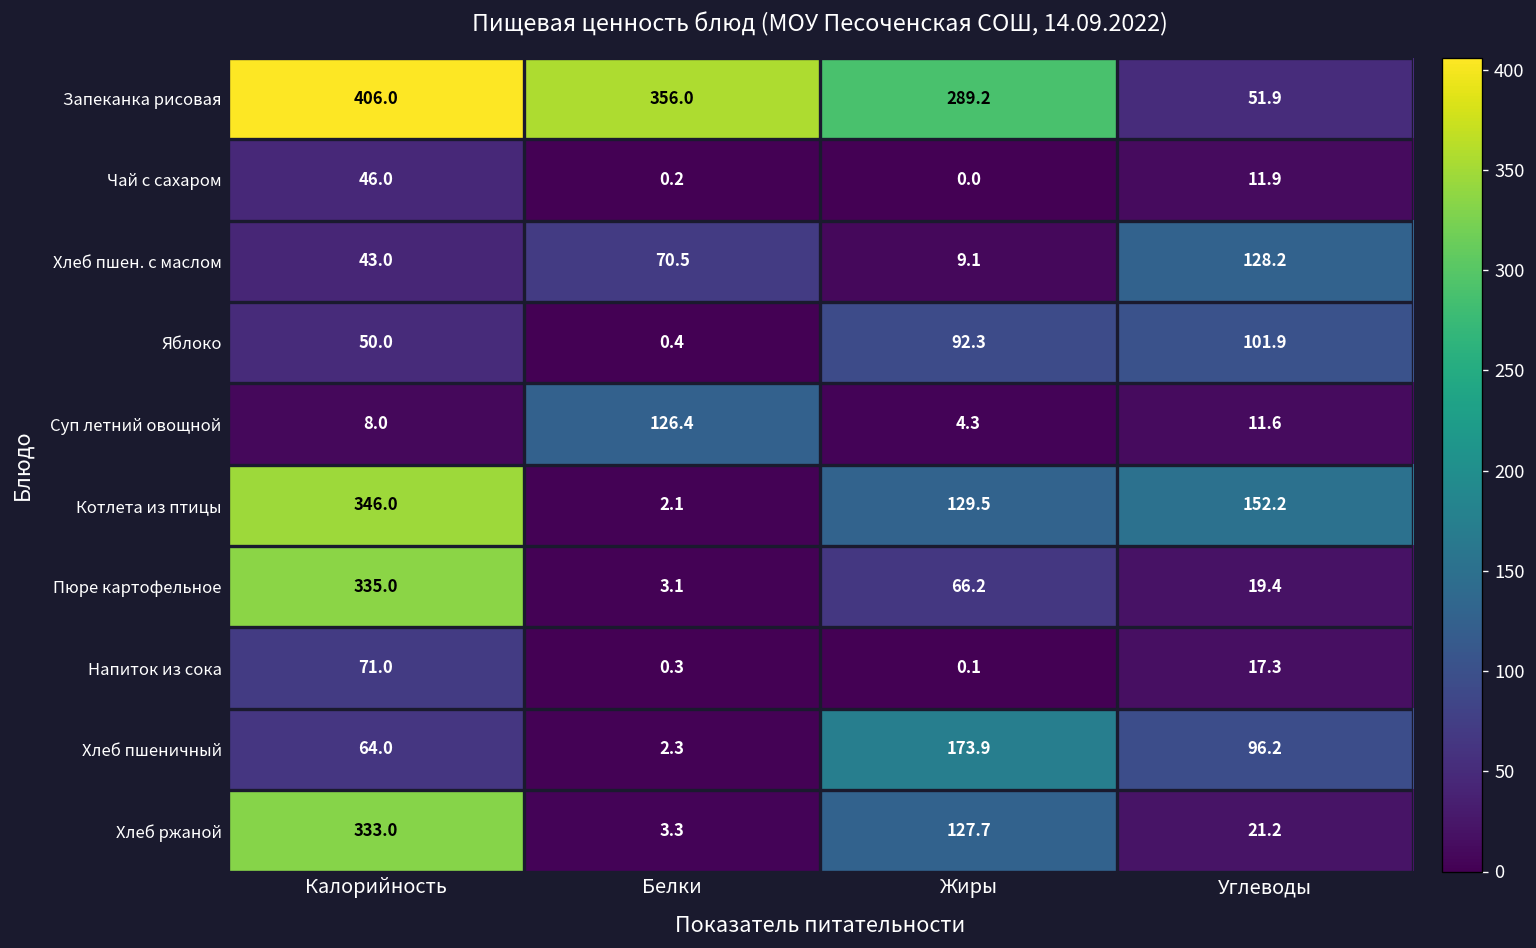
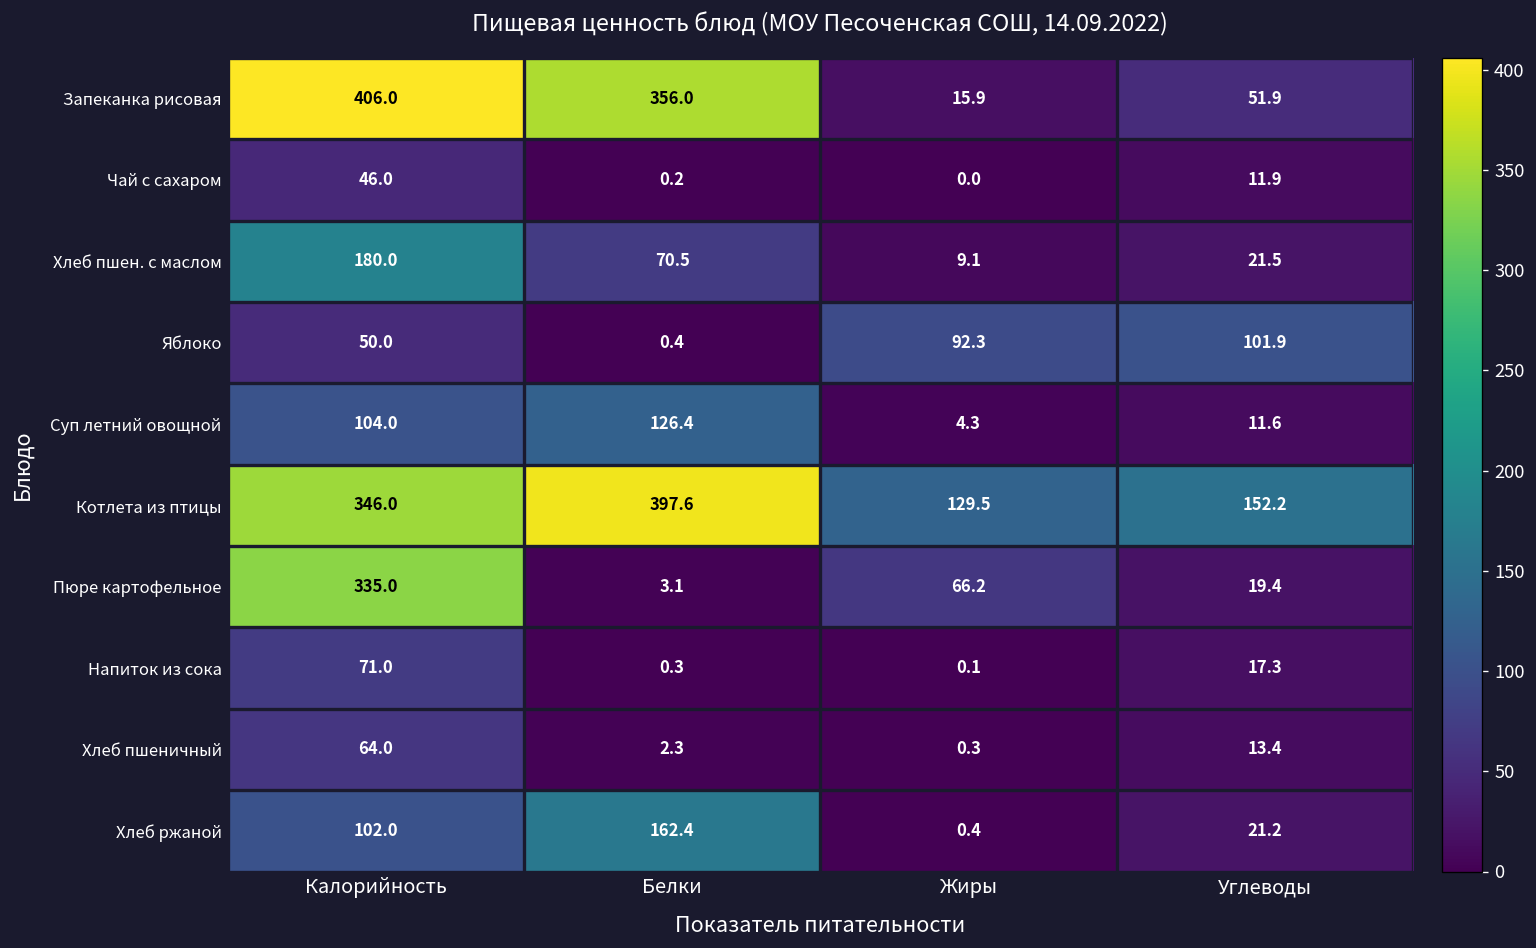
Запеканка рисовая, Жиры: 289.2 -> 15.9
Хлеб пшен. с маслом, Калорийность: 43.0 -> 180.0
Хлеб пшен. с маслом, Углеводы: 128.2 -> 21.5
Суп летний овощной, Калорийность: 8.0 -> 104.0
Котлета из птицы, Белки: 2.1 -> 397.6
Хлеб пшеничный, Жиры: 173.9 -> 0.3
Хлеб пшеничный, Углеводы: 96.2 -> 13.4
Хлеб ржаной, Калорийность: 333.0 -> 102.0
Хлеб ржаной, Белки: 3.3 -> 162.4
Хлеб ржаной, Жиры: 127.7 -> 0.4
